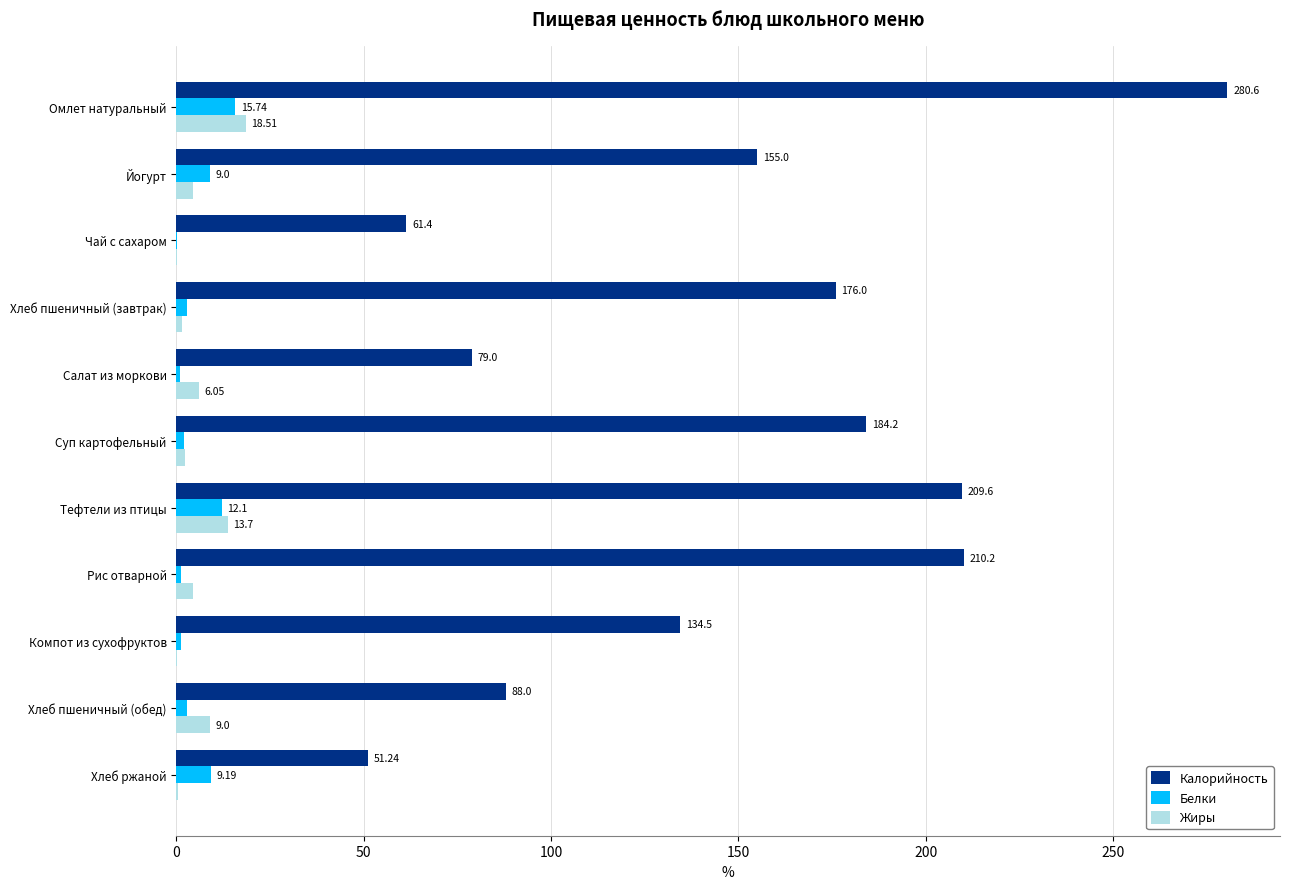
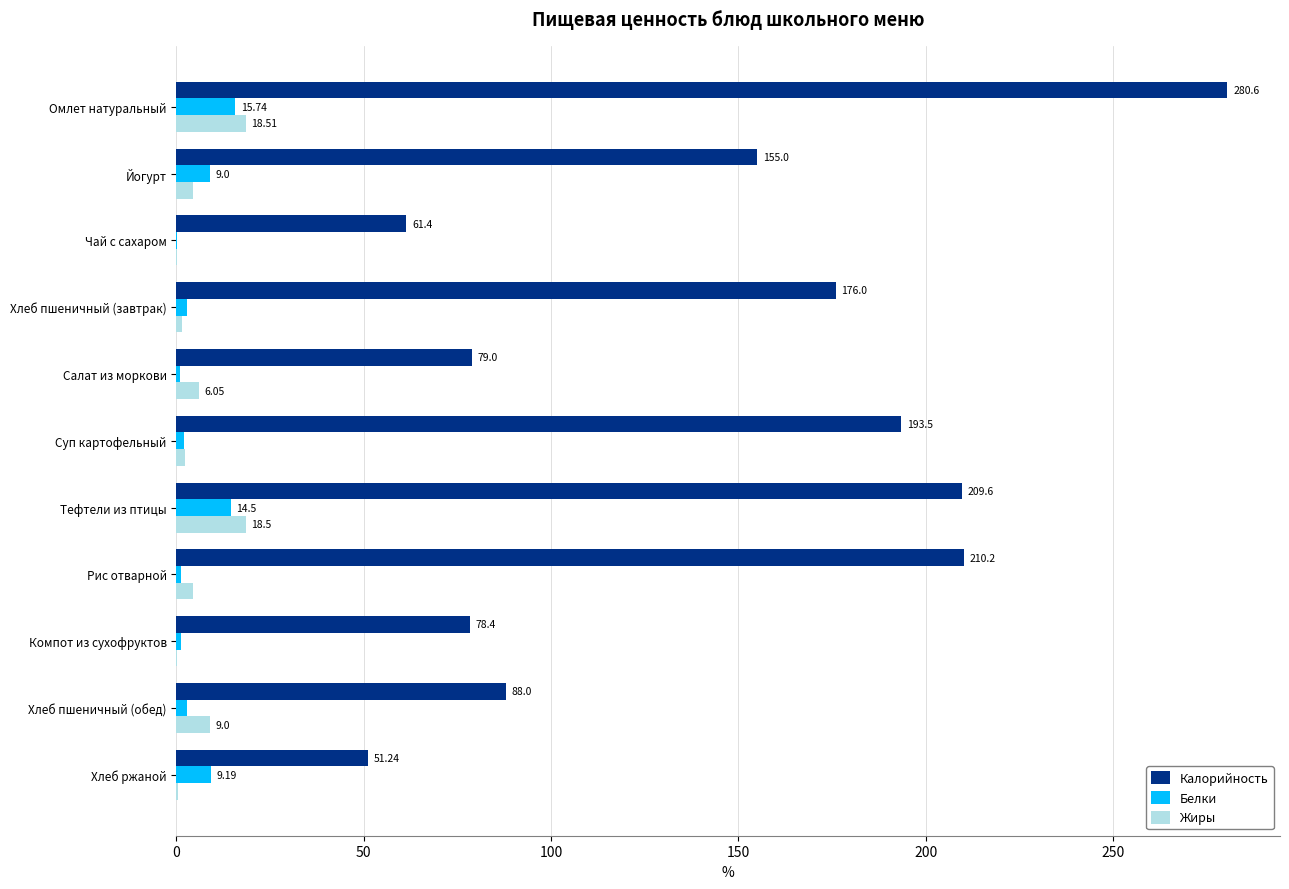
Калорийность, Суп картофельный: 184.2 -> 193.5
Белки, Тефтели из птицы: 12.1 -> 14.5
Жиры, Тефтели из птицы: 13.7 -> 18.5
Калорийность, Компот из сухофруктов: 134.5 -> 78.4
